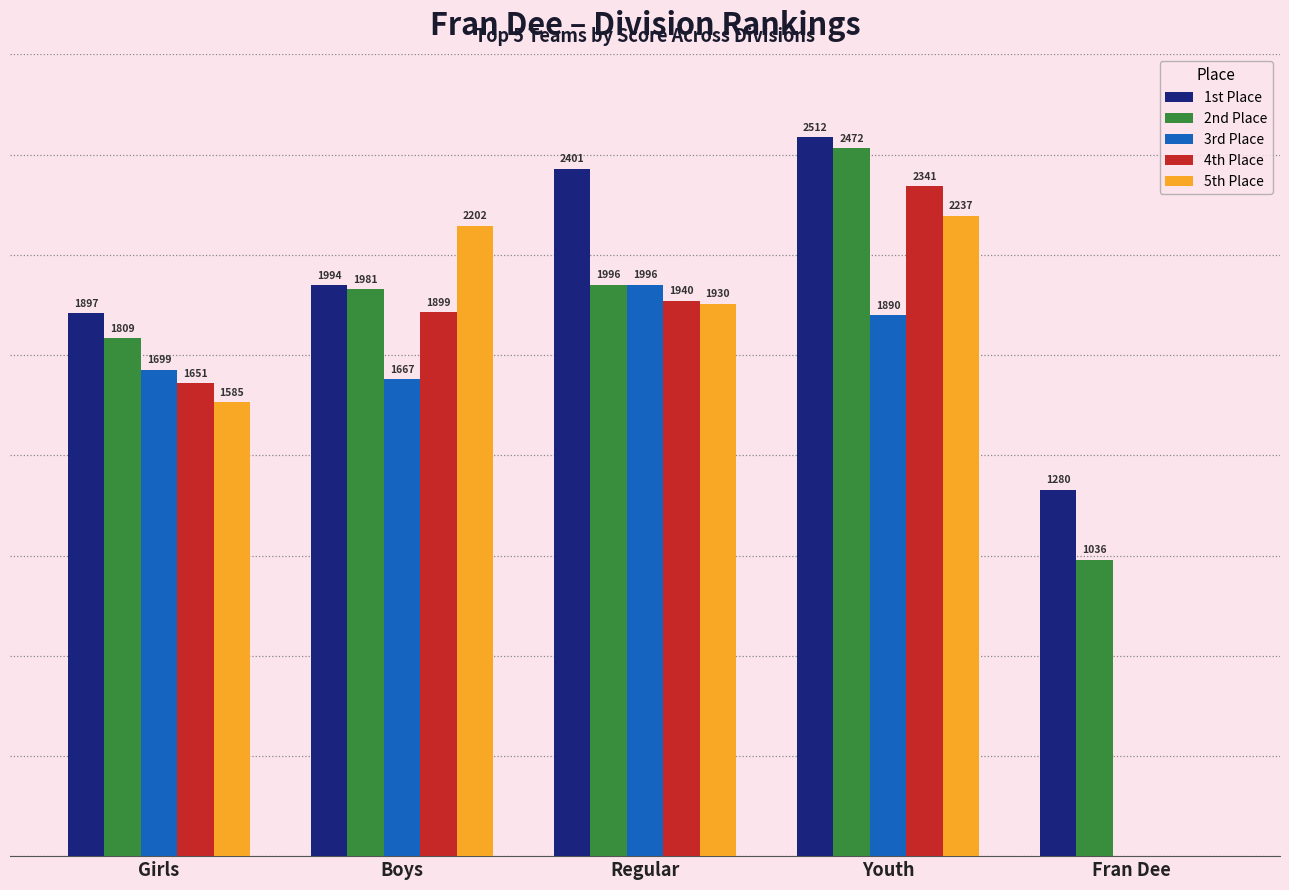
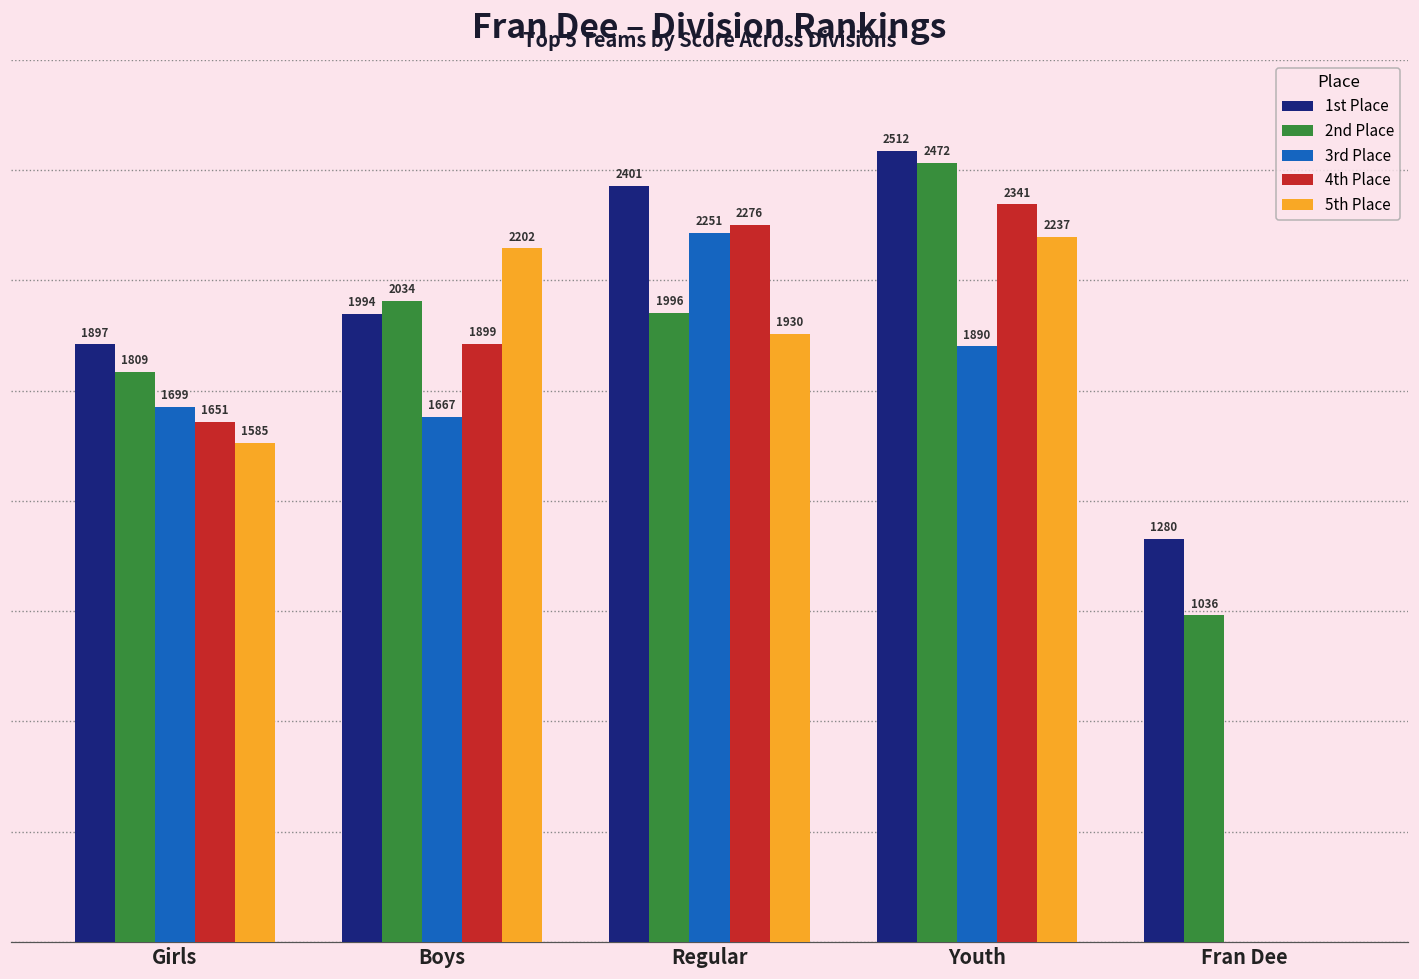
2nd Place, Boys: 1981 -> 2034
3rd Place, Regular: 1996 -> 2251
4th Place, Regular: 1940 -> 2276
